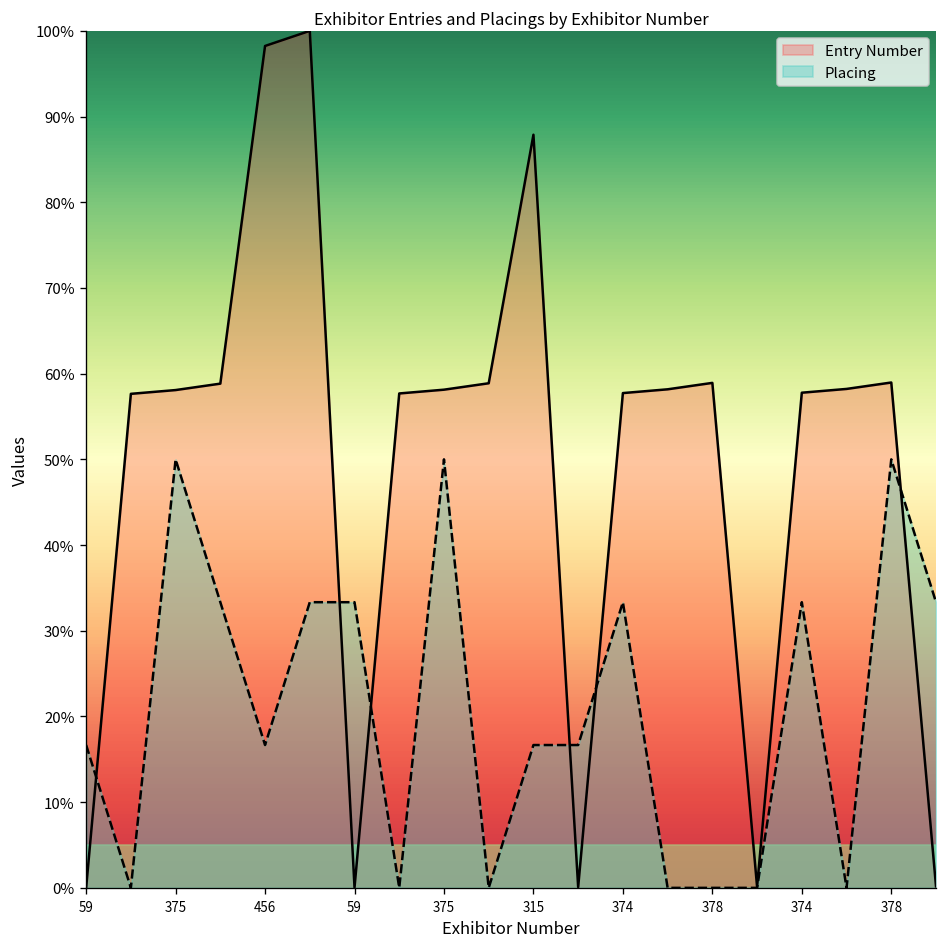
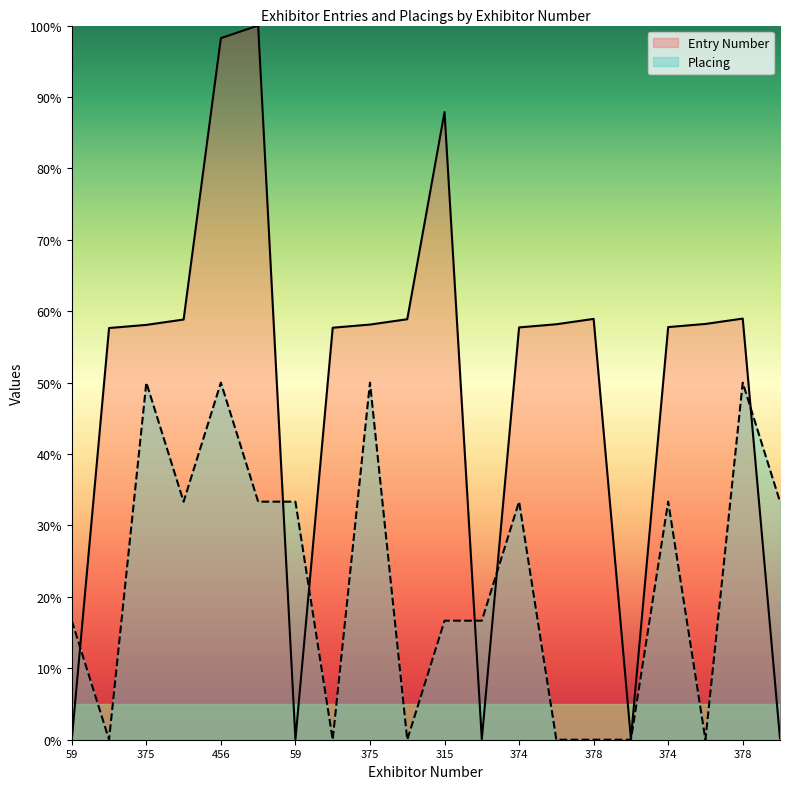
Placing, 456: 17% -> 50%
